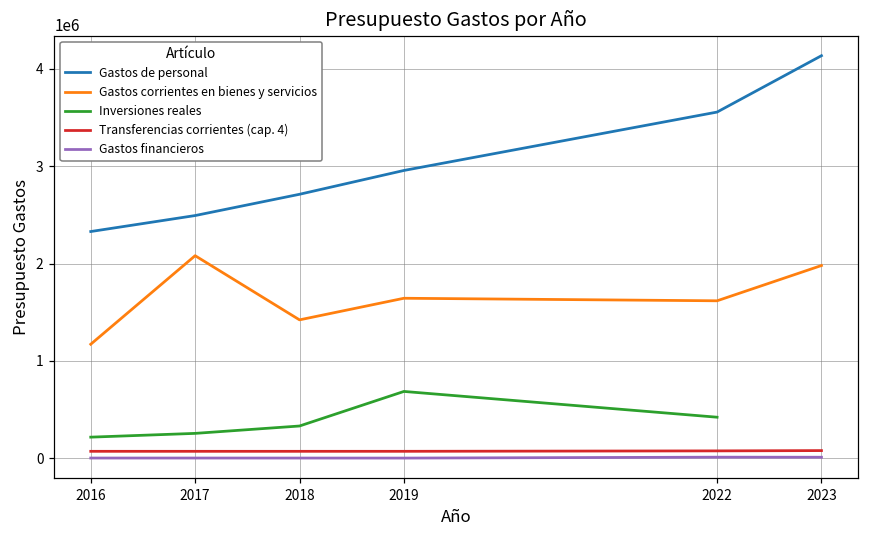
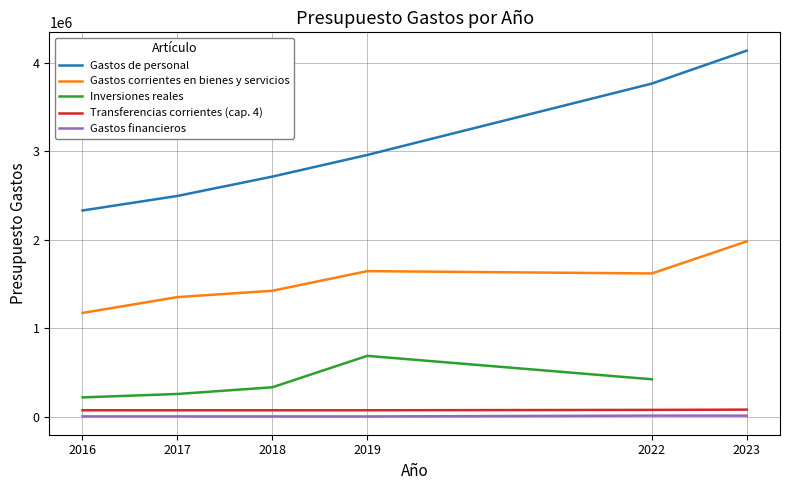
Gastos corrientes en bienes y servicios, 2017: 2100000 -> 1400000
Gastos de personal, 2022: 3600000 -> 3800000
